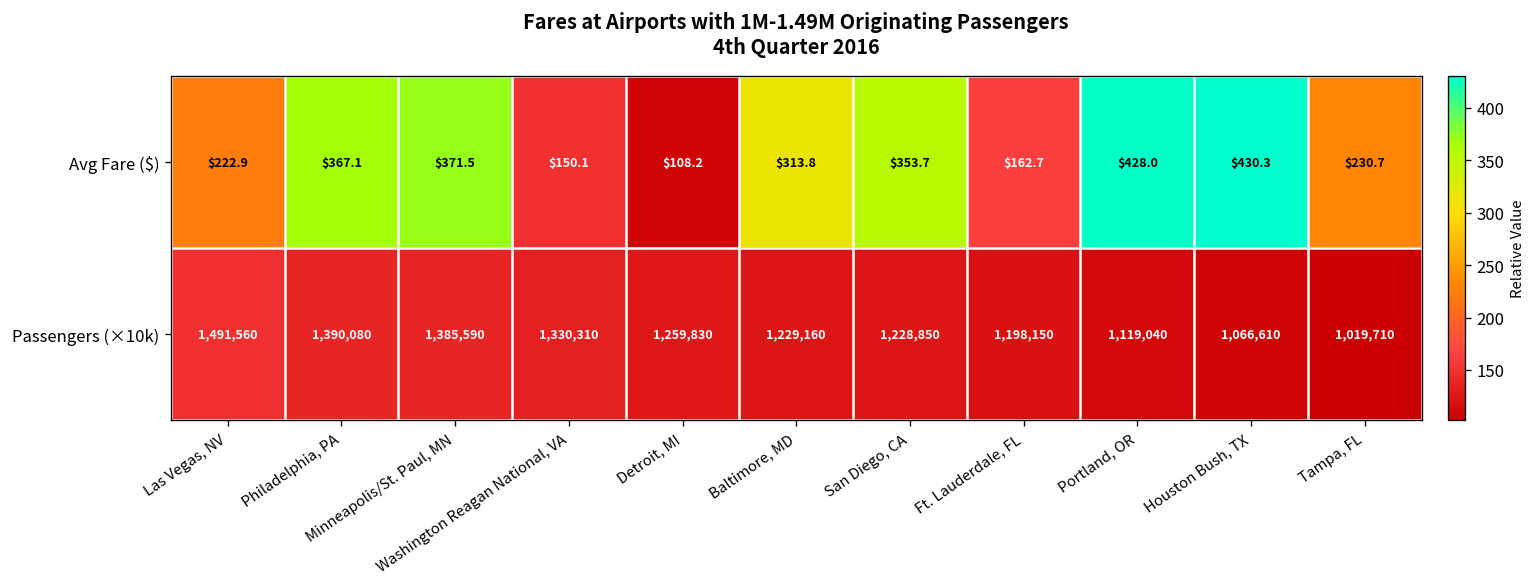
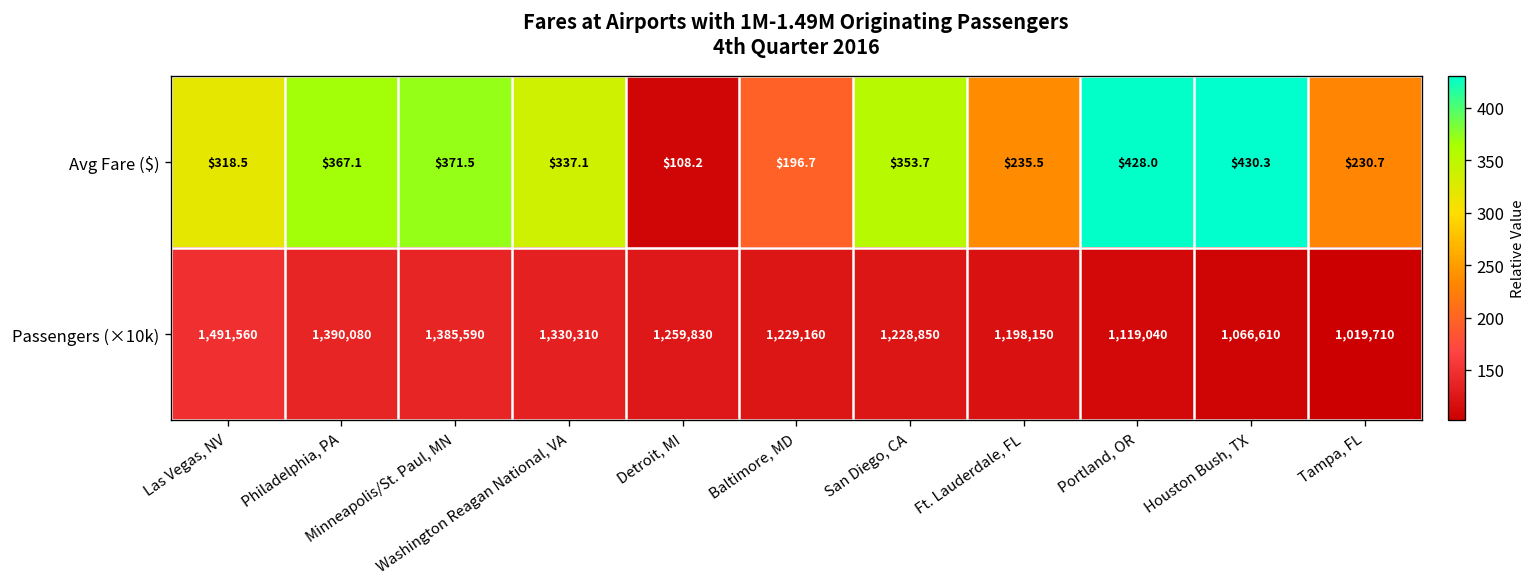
Avg Fare ($), Las Vegas, NV: $222.9 -> $318.5
Avg Fare ($), Washington Reagan National, VA: $150.1 -> $337.1
Avg Fare ($), Baltimore, MD: $313.8 -> $196.7
Avg Fare ($), Ft. Lauderdale, FL: $162.7 -> $235.5
